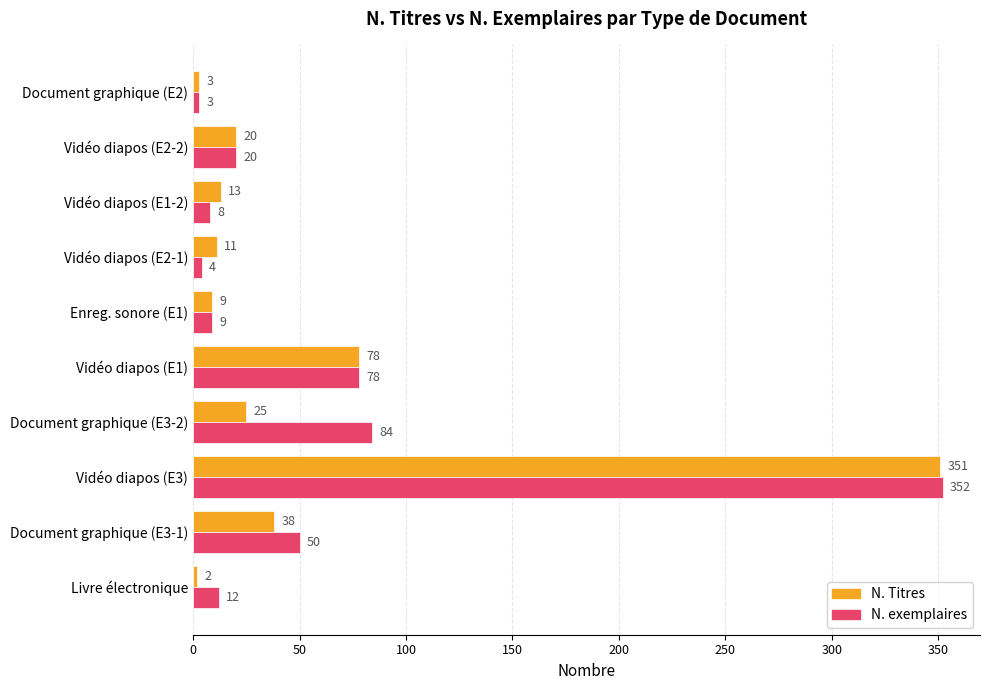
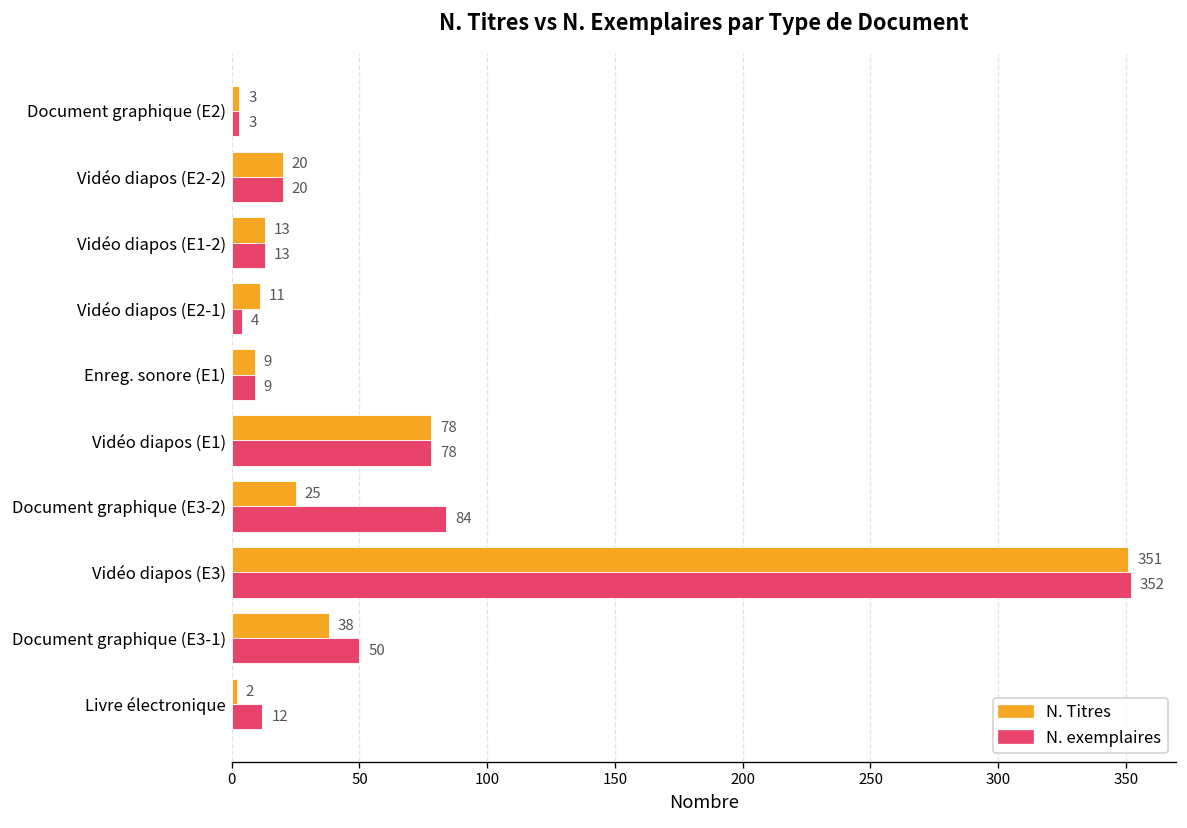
N. exemplaires, Vidéo diapos (E1-2): 8 -> 13
